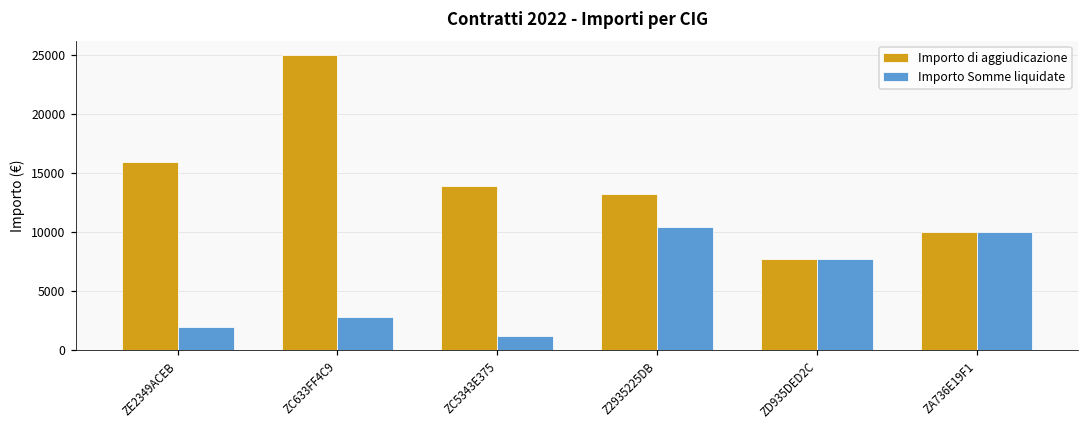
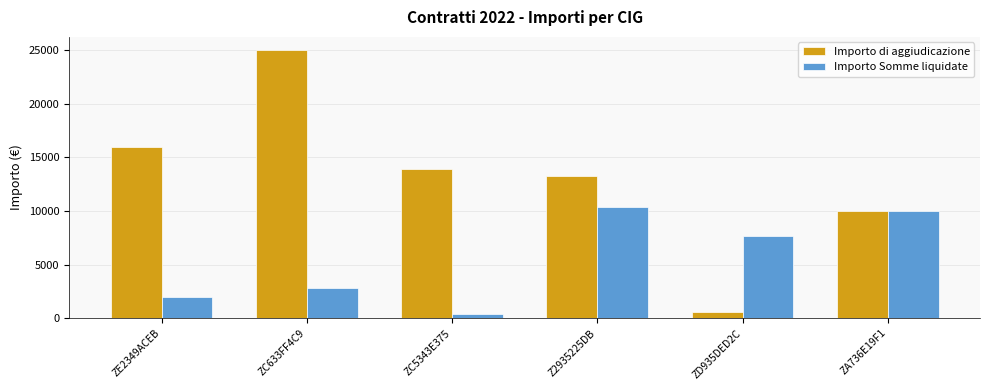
Importo Somme liquidate, ZC5343E375: 1200 -> 400
Importo di aggiudicazione, ZD935DED2C: 7700 -> 600
